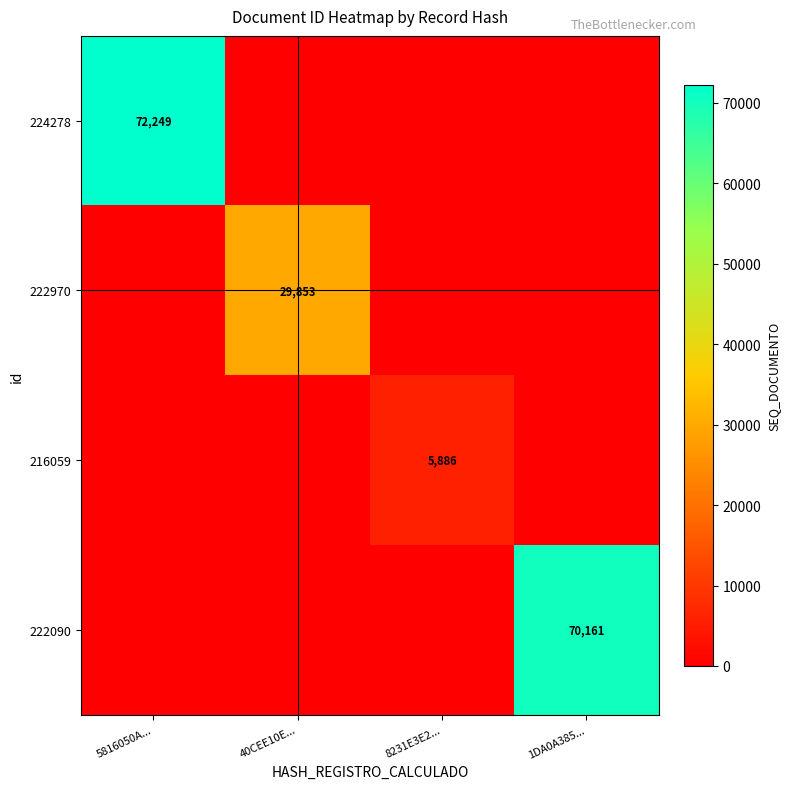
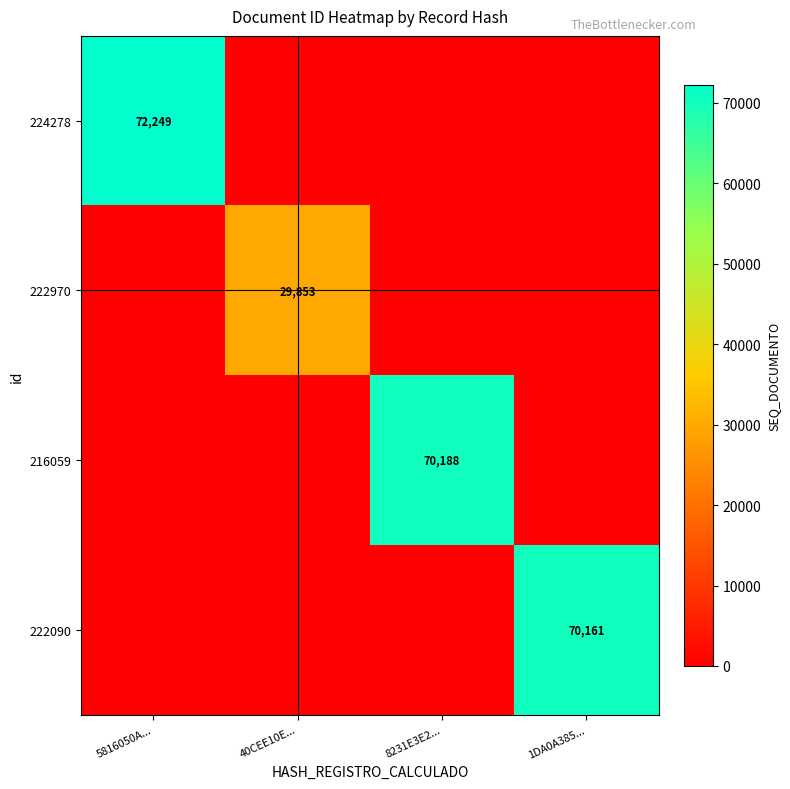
216059, 8231E3E2...: 5,886 -> 70,188
